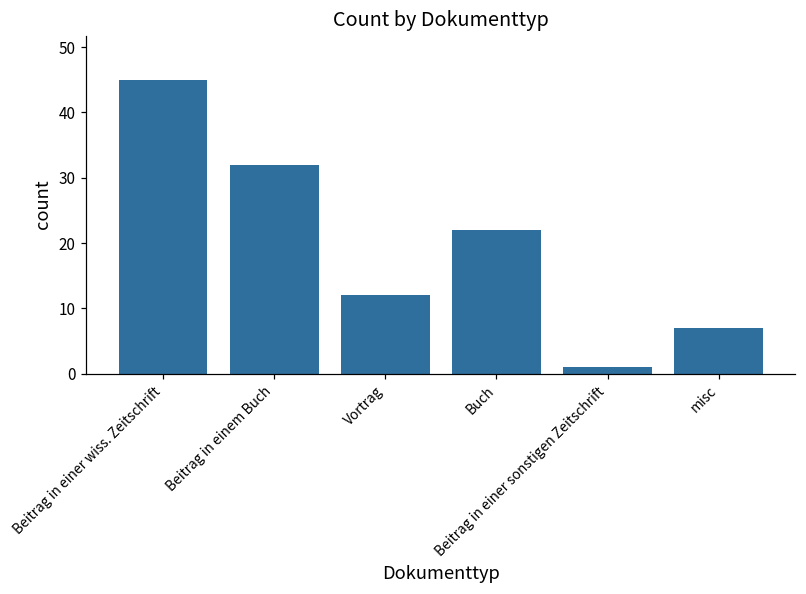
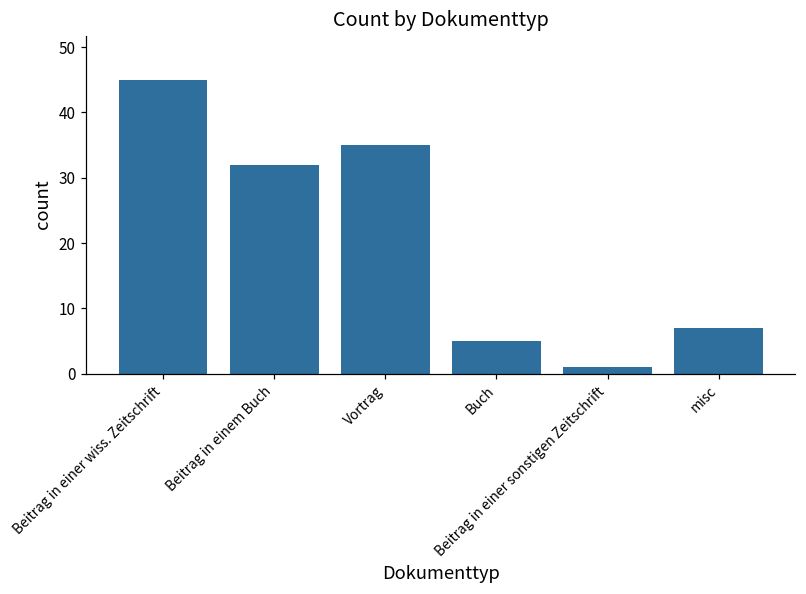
Vortrag: 12 -> 35
Buch: 22 -> 5
